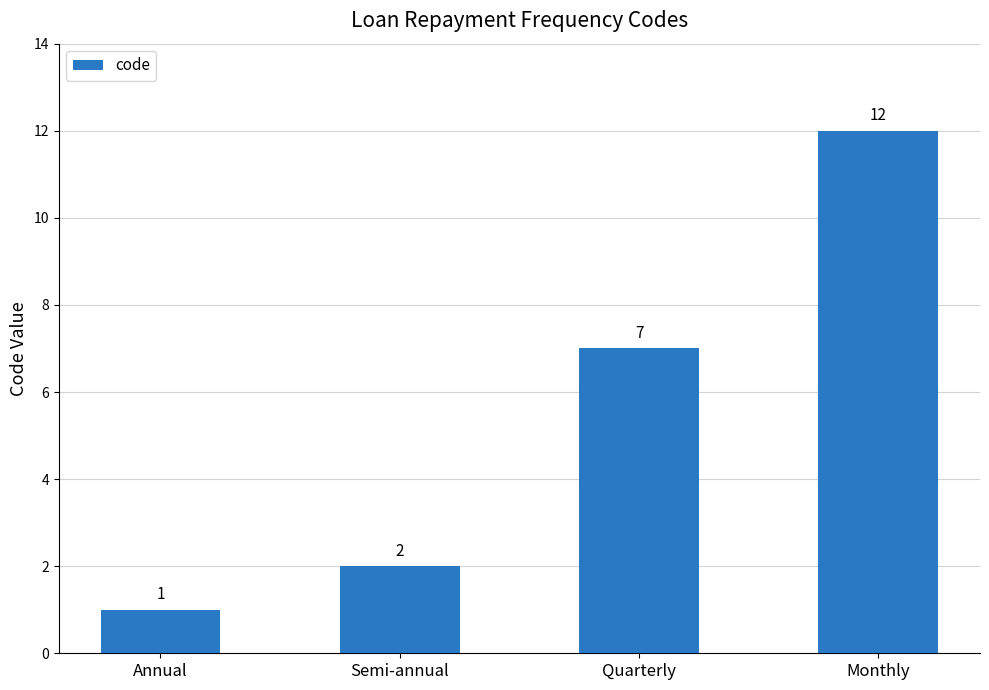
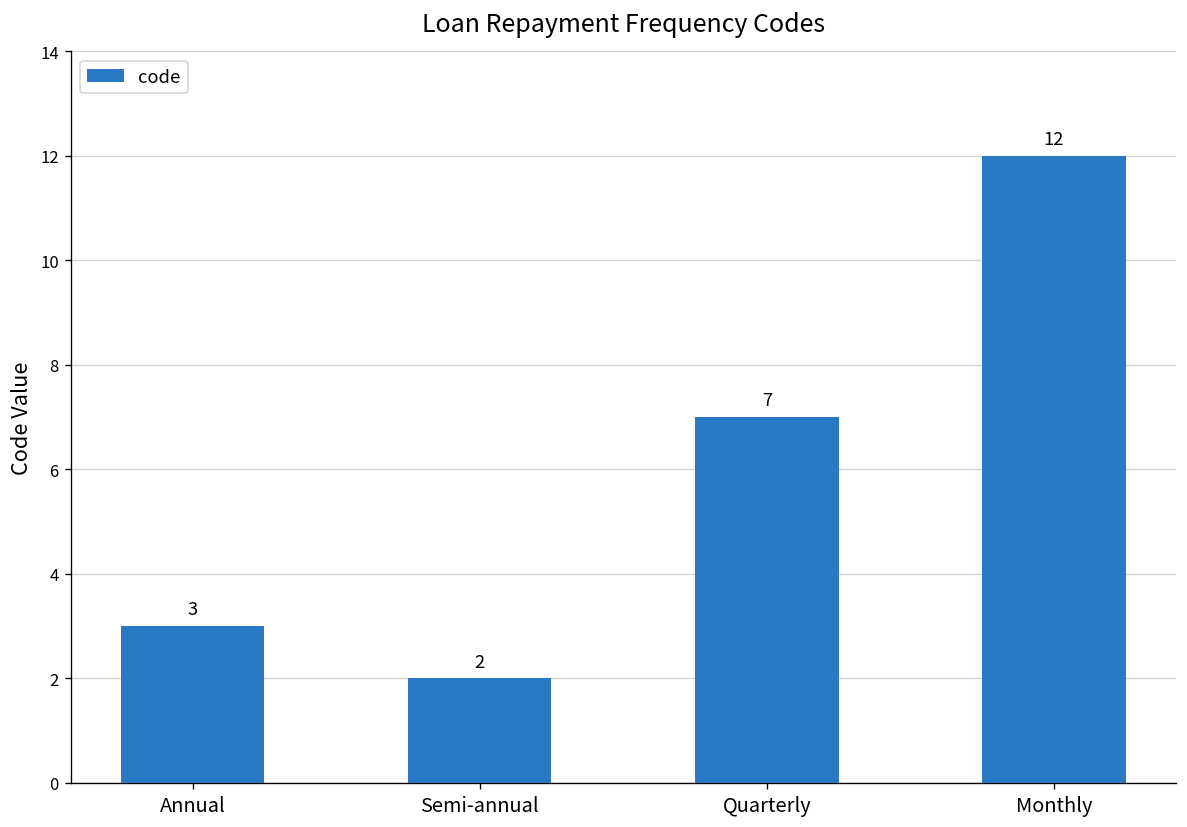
Annual: 1 -> 3
